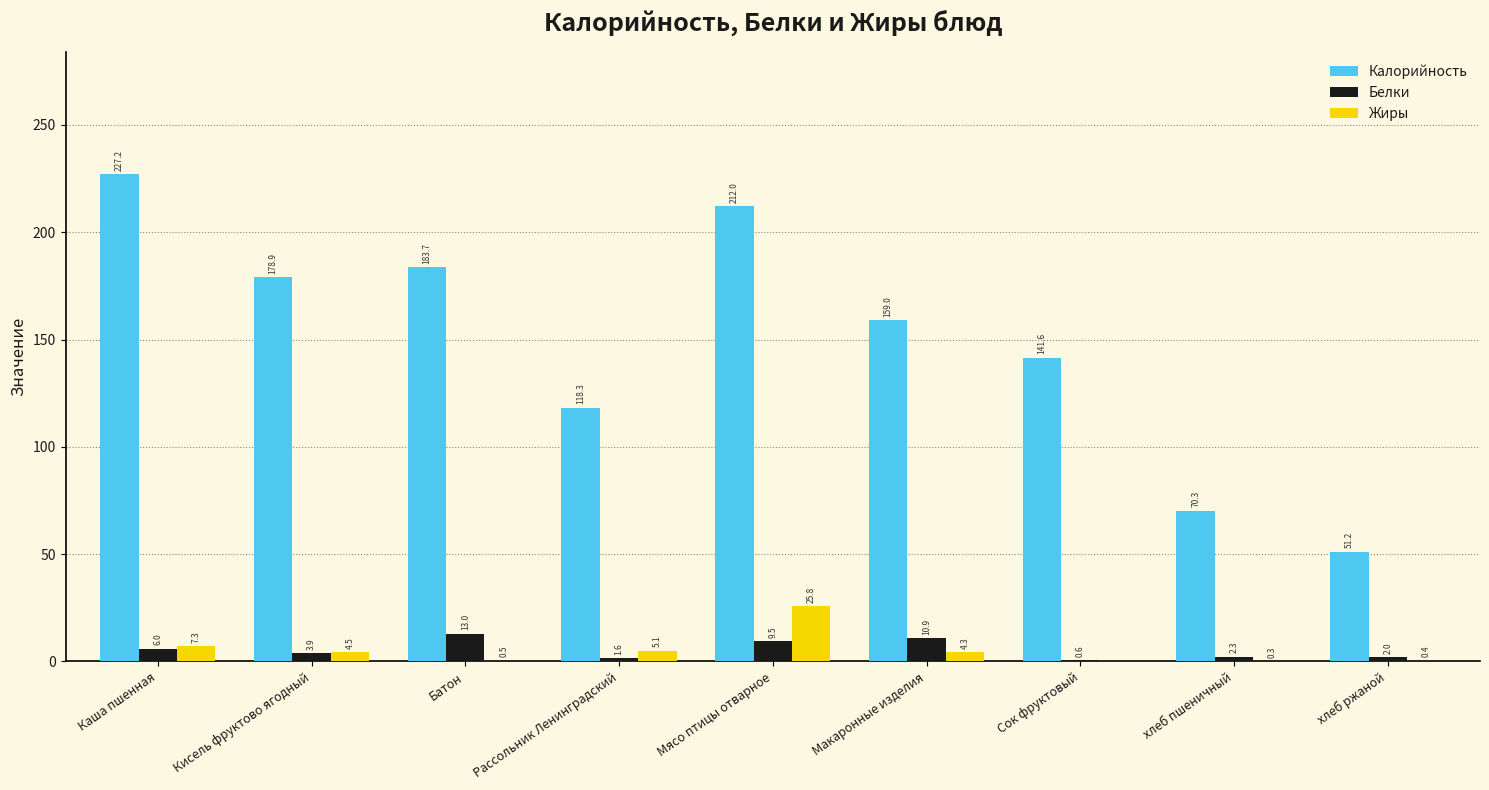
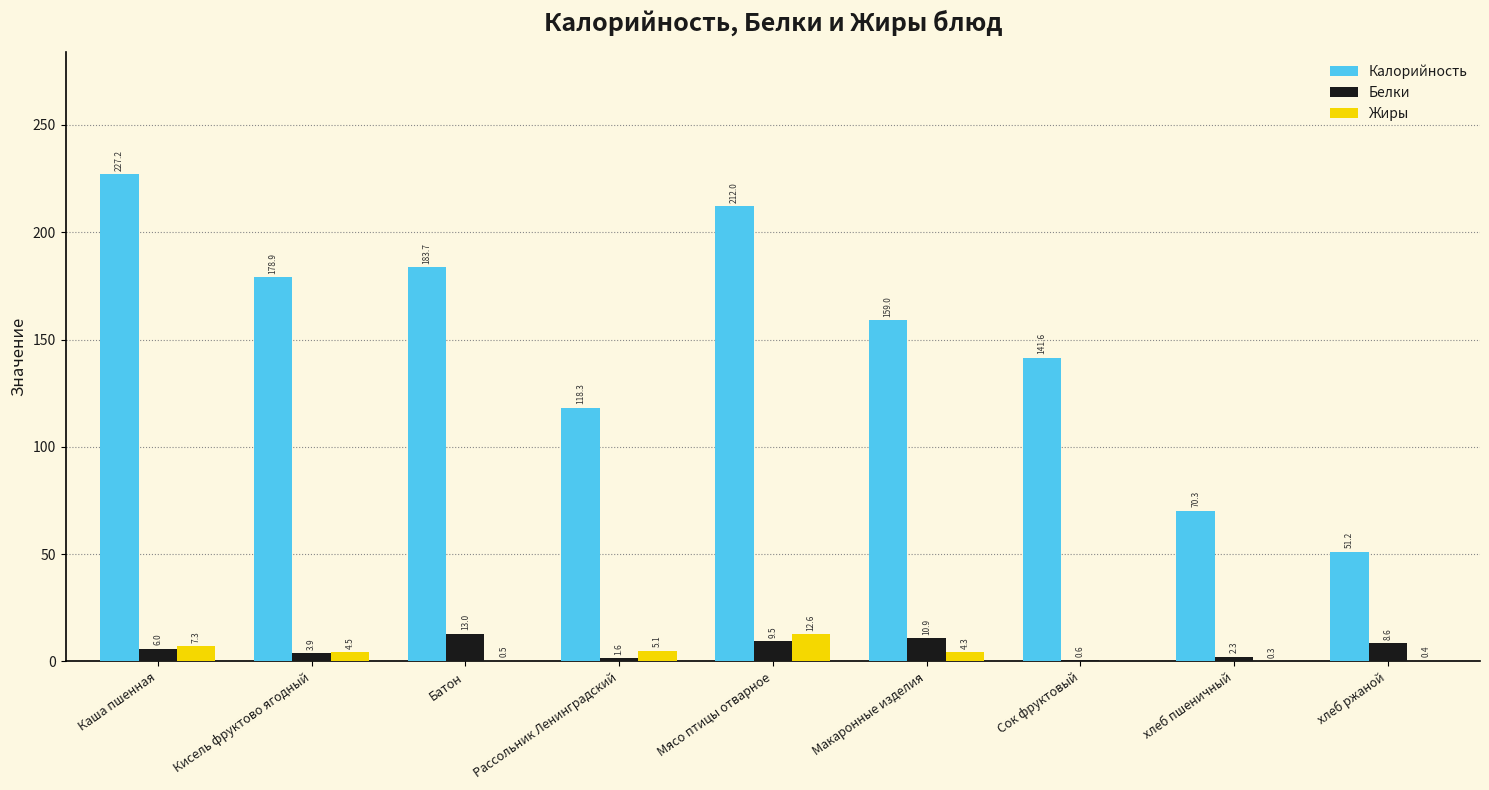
Жиры, Мясо птицы отварное: 25.8 -> 12.6
Белки, хлеб ржаной: 2.0 -> 8.6
